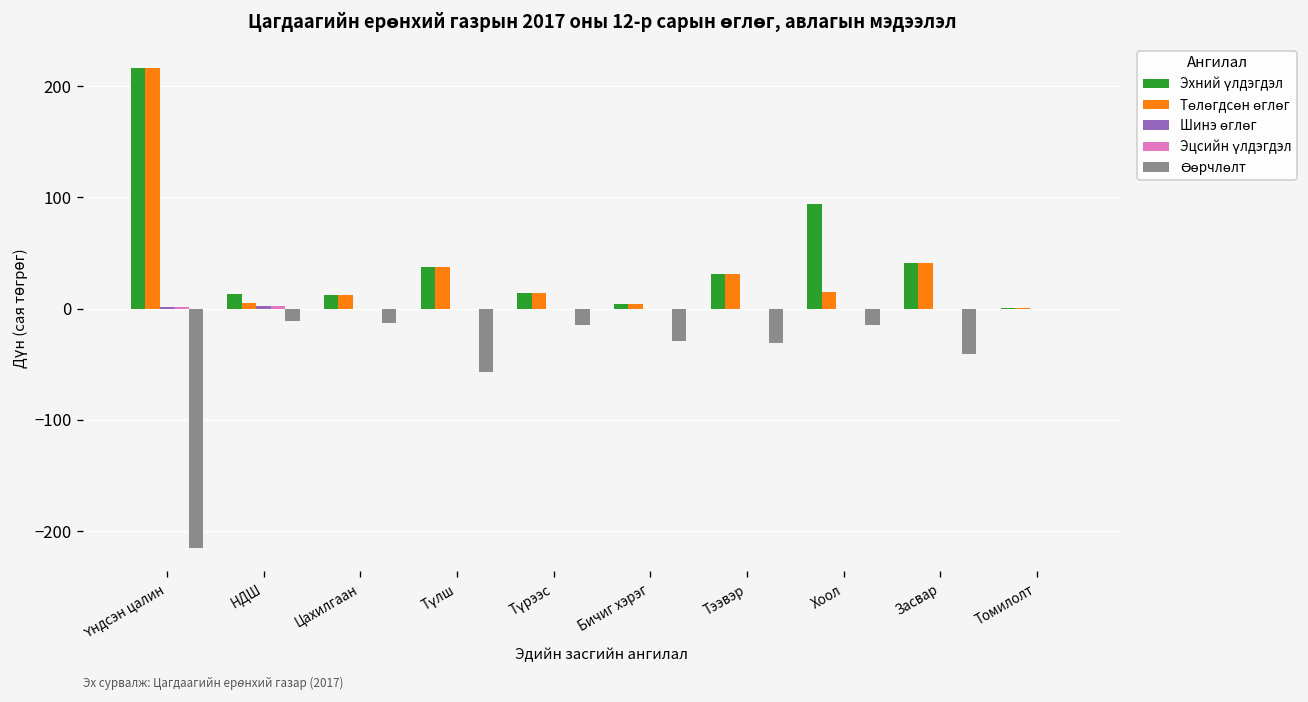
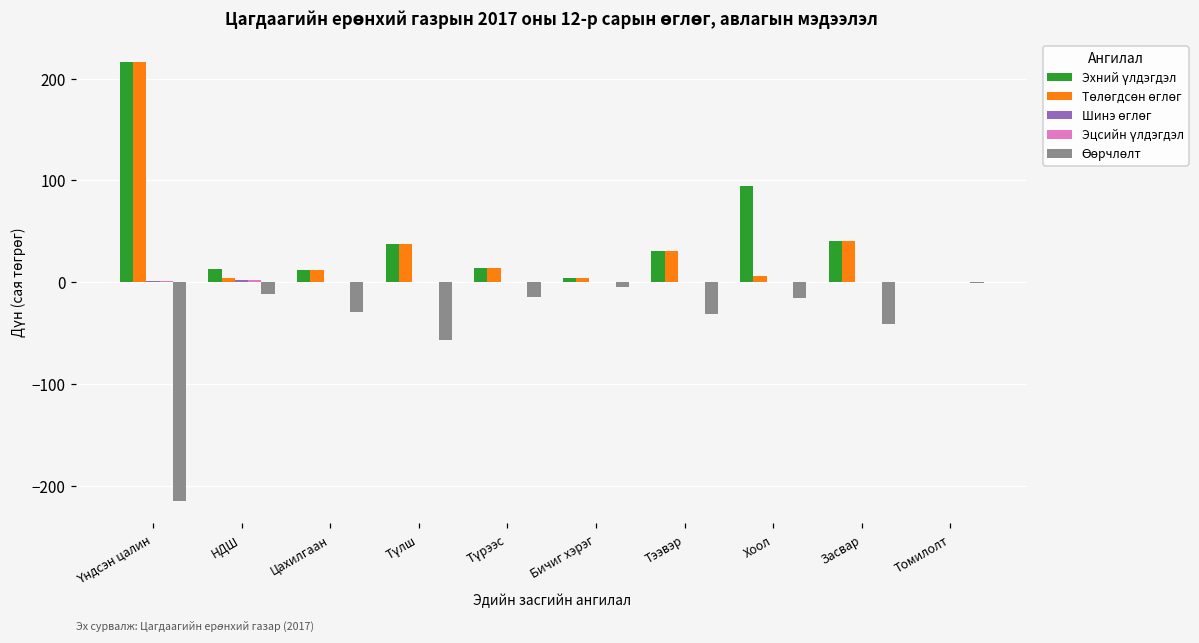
Өөрчлөлт, Цахилгаан: -10 -> -30
Өөрчлөлт, Бичиг хэрэг: -30 -> 0
Төлөгдсөн өглөг, Хоол: 15 -> 6
